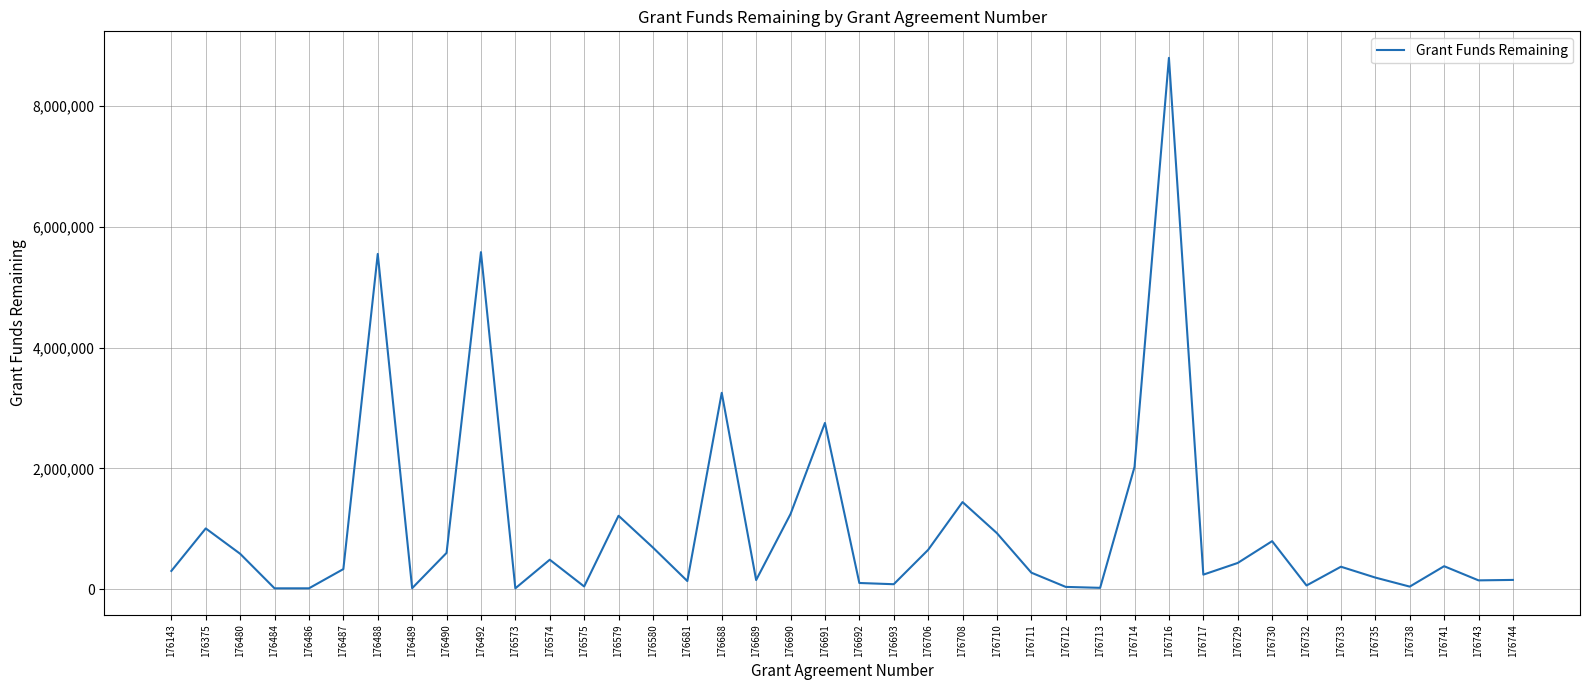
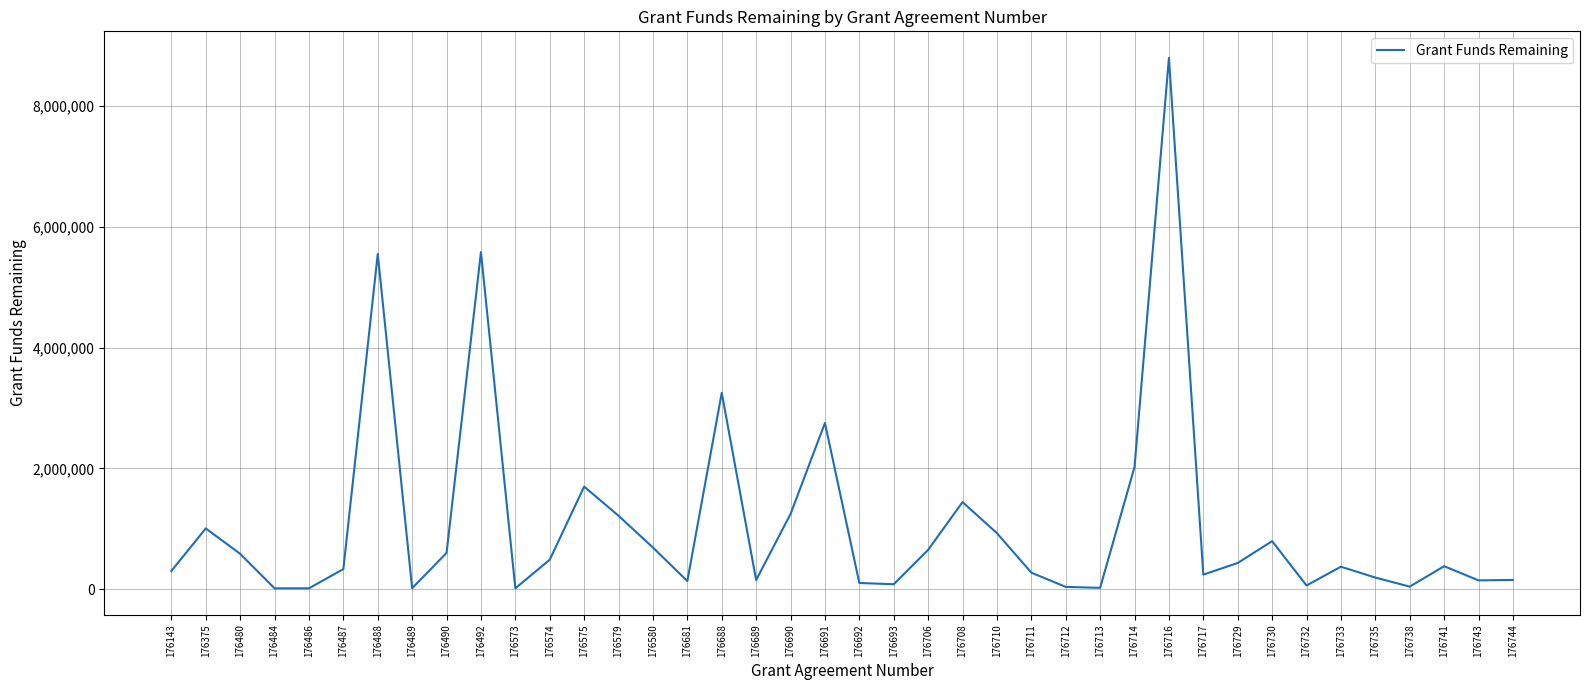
176575: 0 -> 1,700,000
